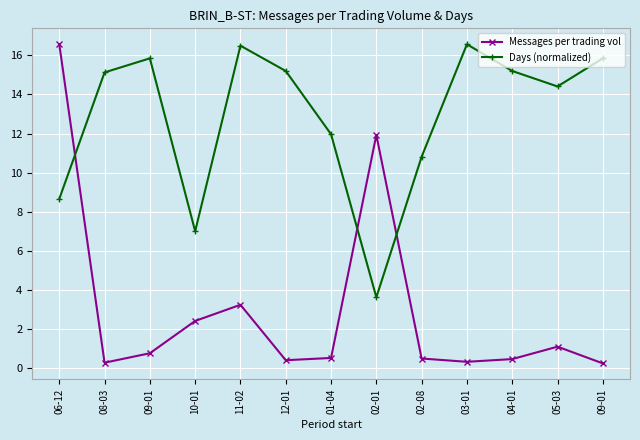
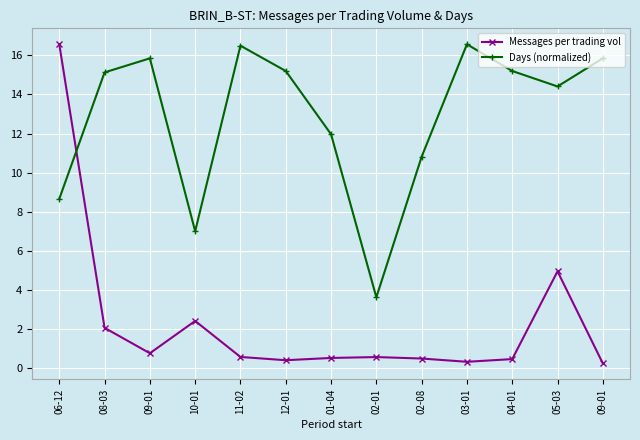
Messages per trading vol, 08-03: 0.3 -> 2.0
Messages per trading vol, 11-02: 3.2 -> 0.5
Messages per trading vol, 02-01: 11.9 -> 0.5
Messages per trading vol, 05-03: 1.1 -> 4.9
